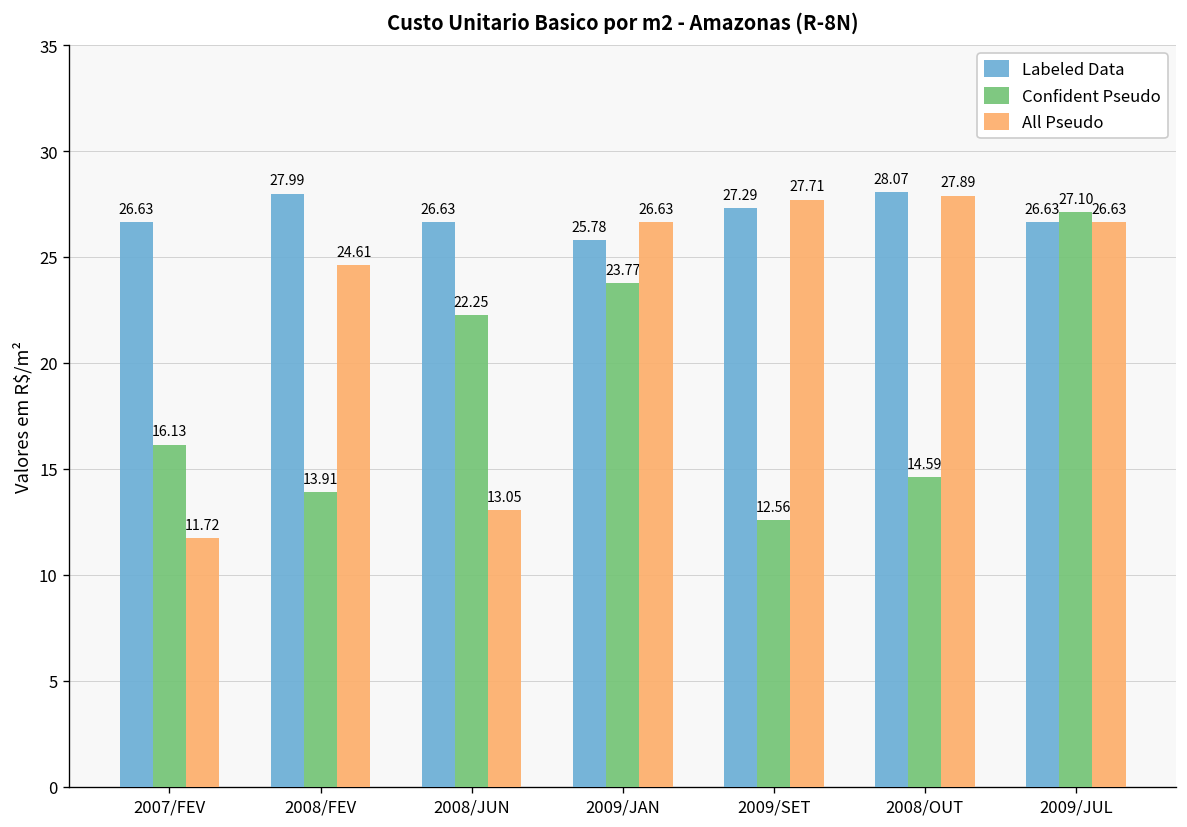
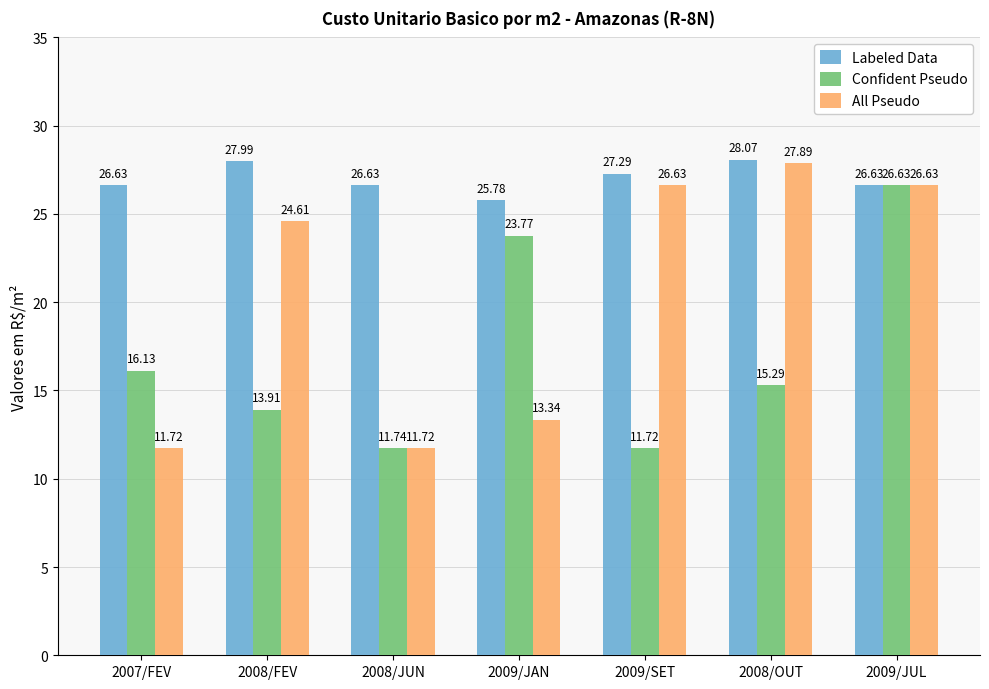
Confident Pseudo, 2008/JUN: 22.25 -> 11.74
All Pseudo, 2008/JUN: 13.05 -> 11.72
All Pseudo, 2009/JAN: 26.63 -> 13.34
Confident Pseudo, 2009/SET: 12.56 -> 11.72
All Pseudo, 2009/SET: 27.71 -> 26.63
Confident Pseudo, 2008/OUT: 14.59 -> 15.29
Confident Pseudo, 2009/JUL: 27.10 -> 26.63
